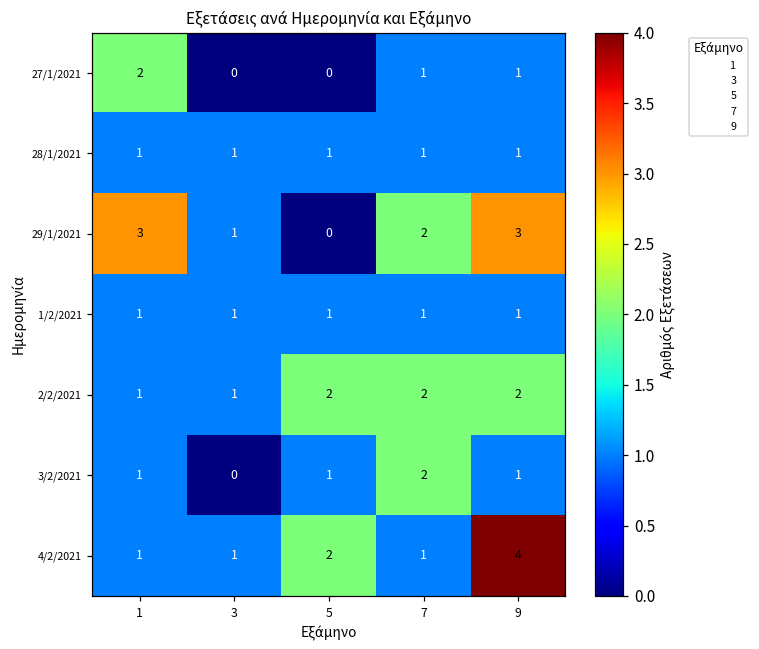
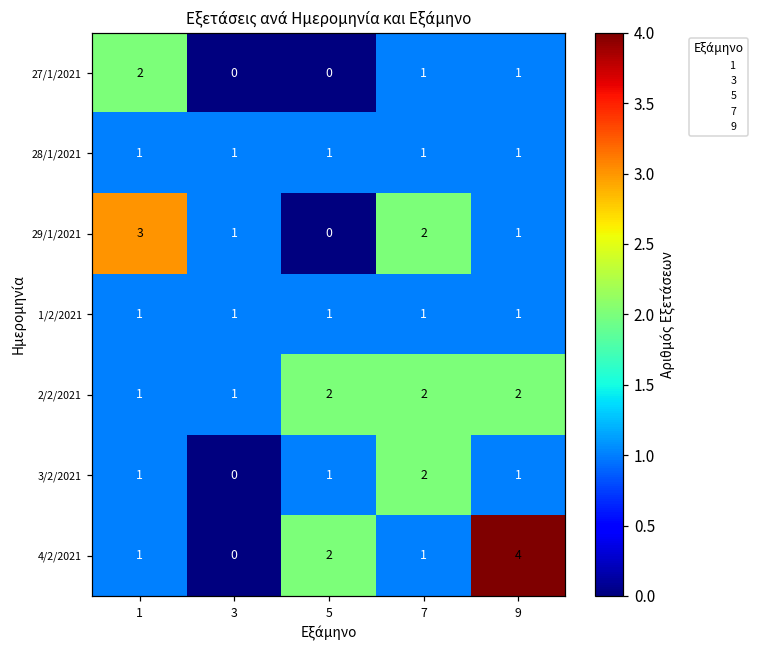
29/1/2021, 9: 3 -> 1
4/2/2021, 3: 1 -> 0
